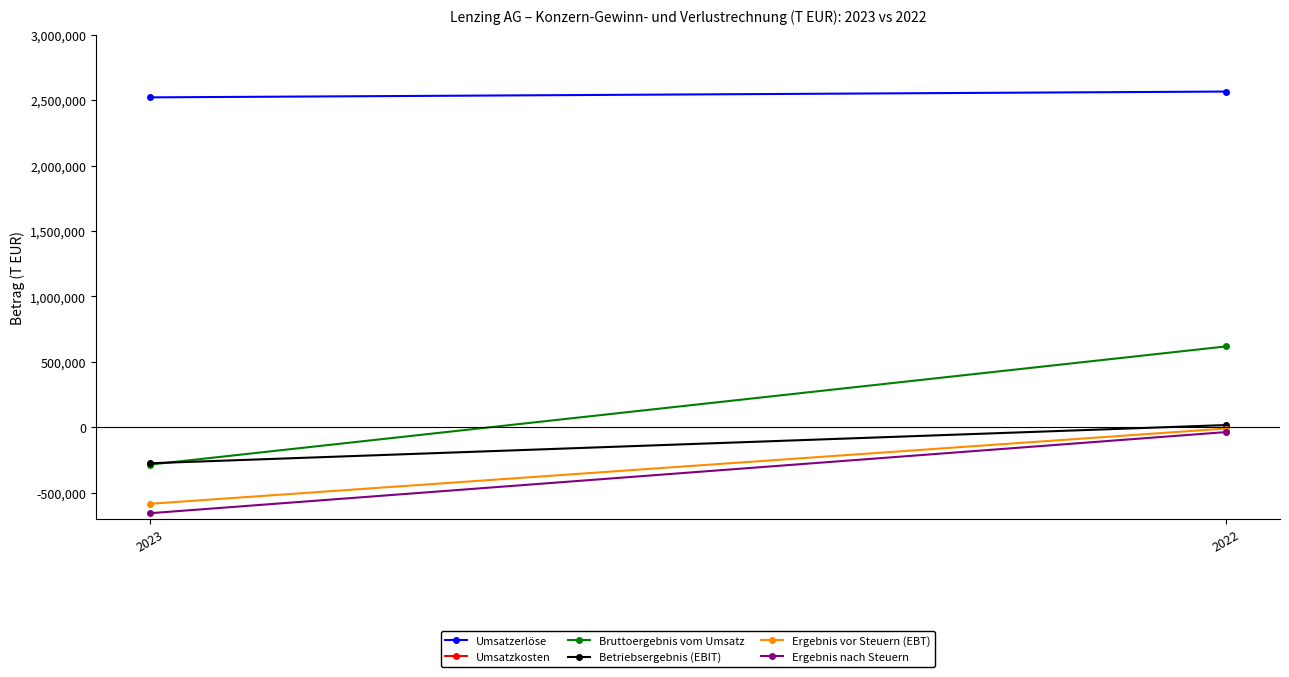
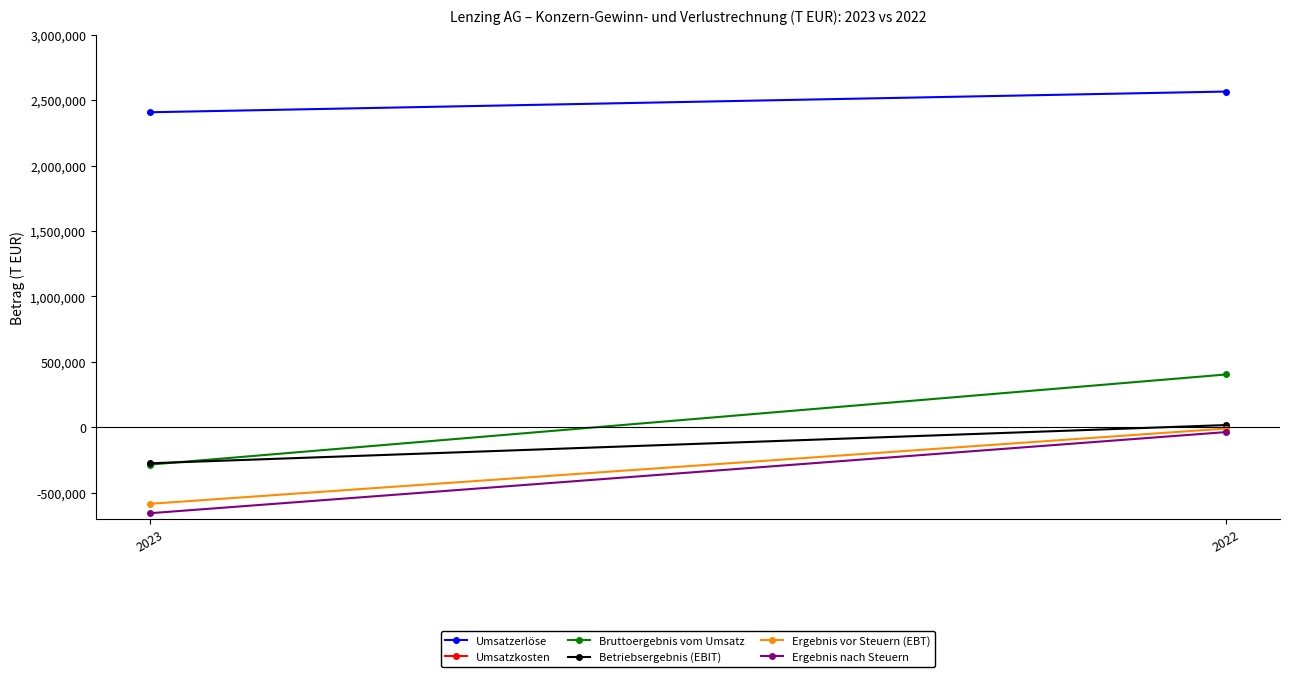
Umsatzerlöse, 2023: 2,520,000 -> 2,410,000
Bruttoergebnis vom Umsatz, 2022: 620,000 -> 400,000
